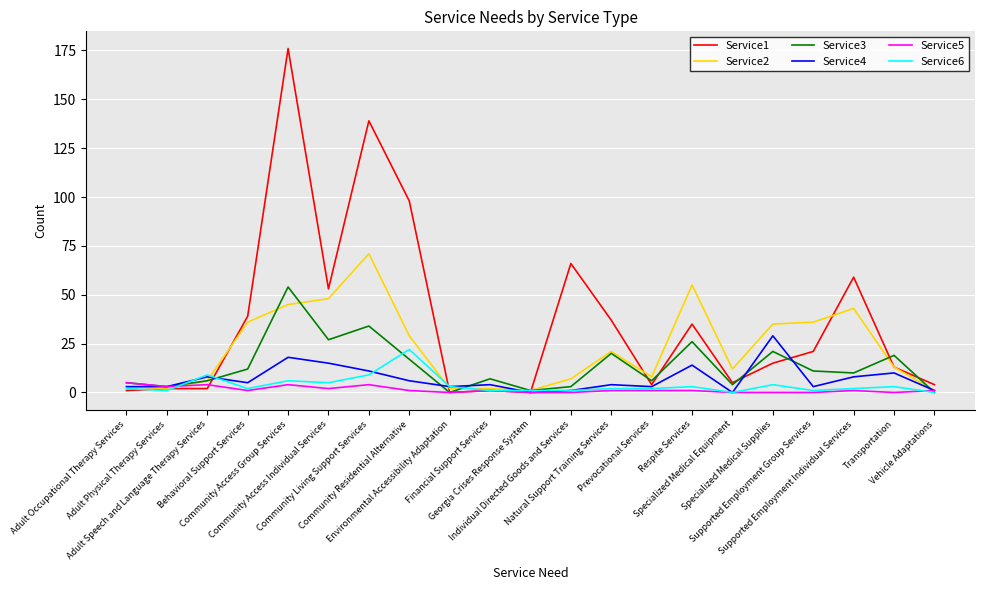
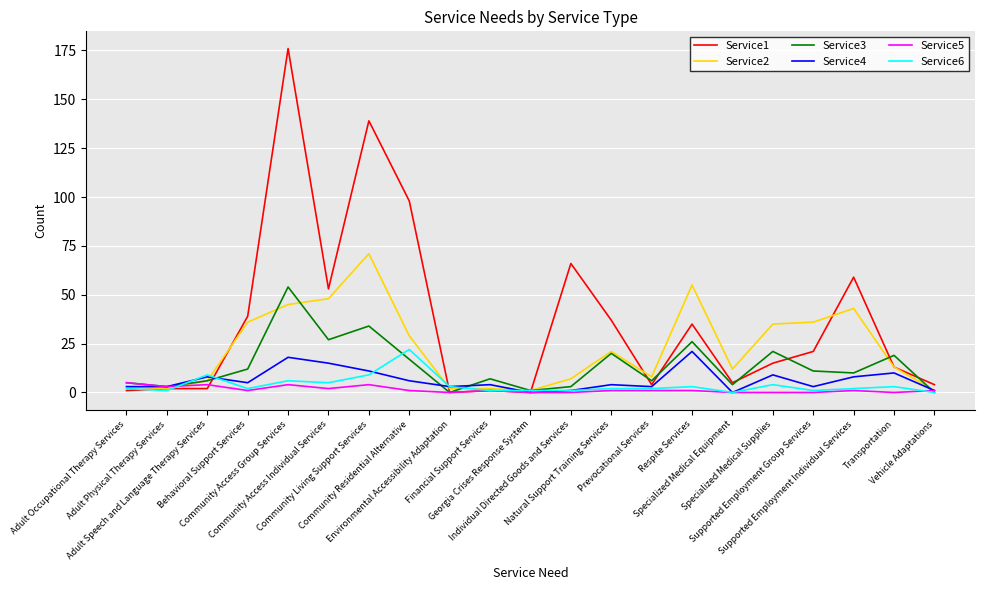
Service4, Respite Services: 14 -> 21
Service4, Specialized Medical Supplies: 29 -> 9
